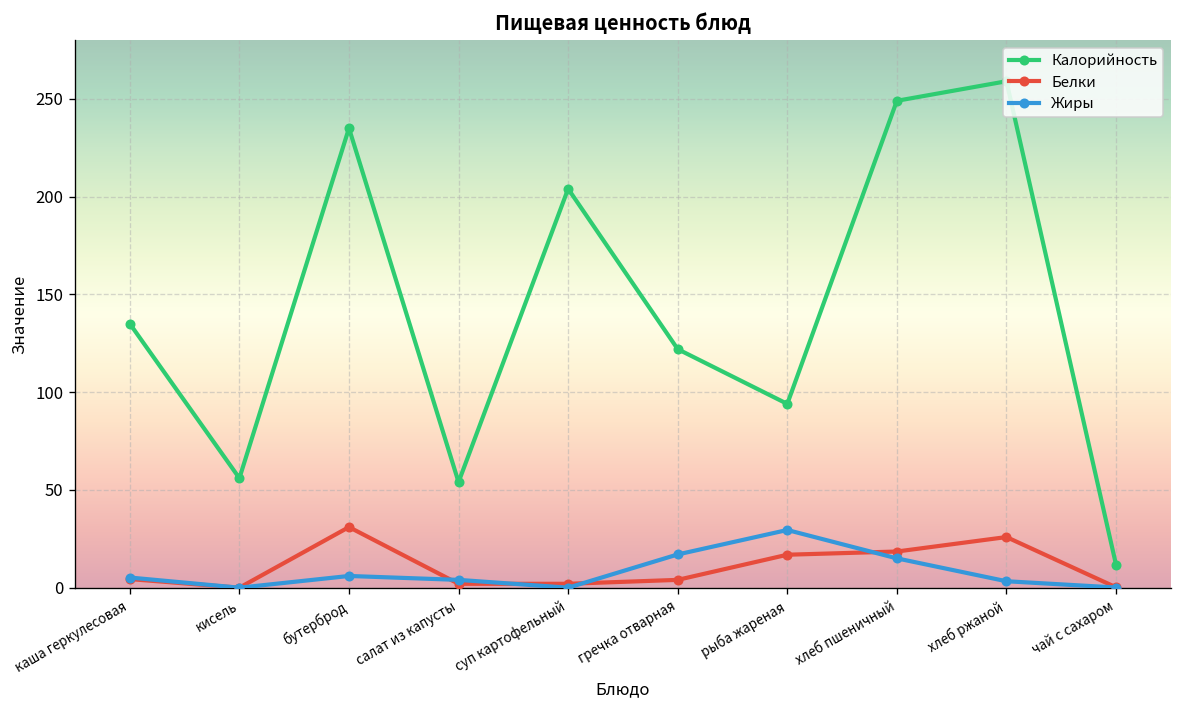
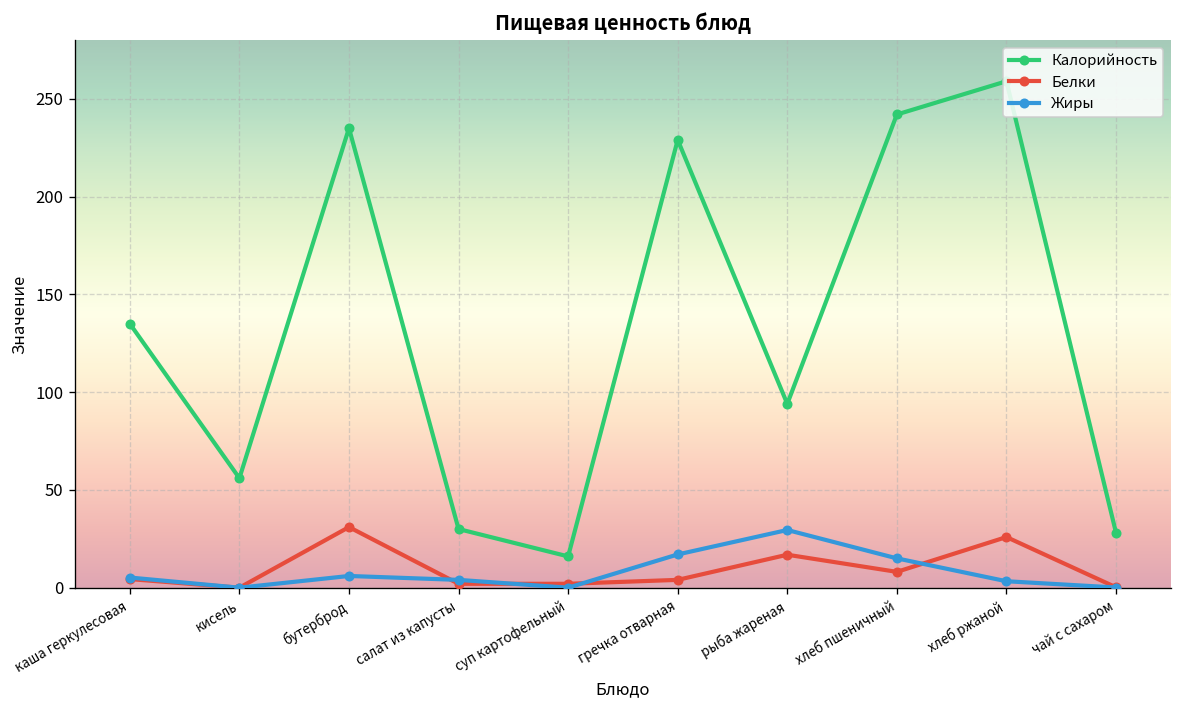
Калорийность, салат из капусты: 54 -> 30
Калорийность, суп картофельный: 204 -> 16
Калорийность, гречка отварная: 122 -> 229
Калорийность, хлеб пшеничный: 249 -> 242
Белки, хлеб пшеничный: 19 -> 8
Калорийность, чай с сахаром: 12 -> 28
